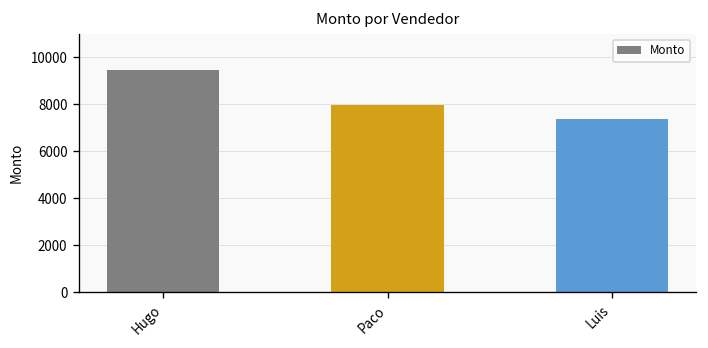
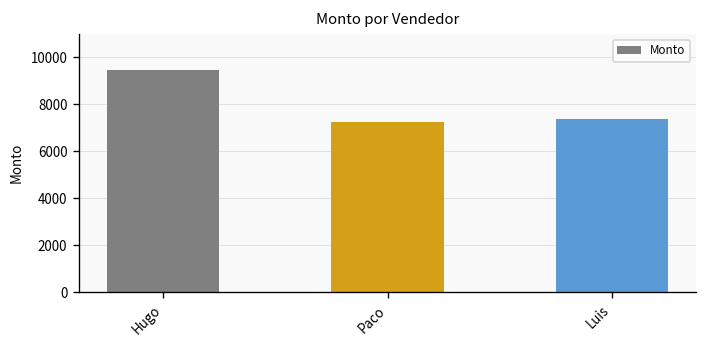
Paco: 8000 -> 7200
